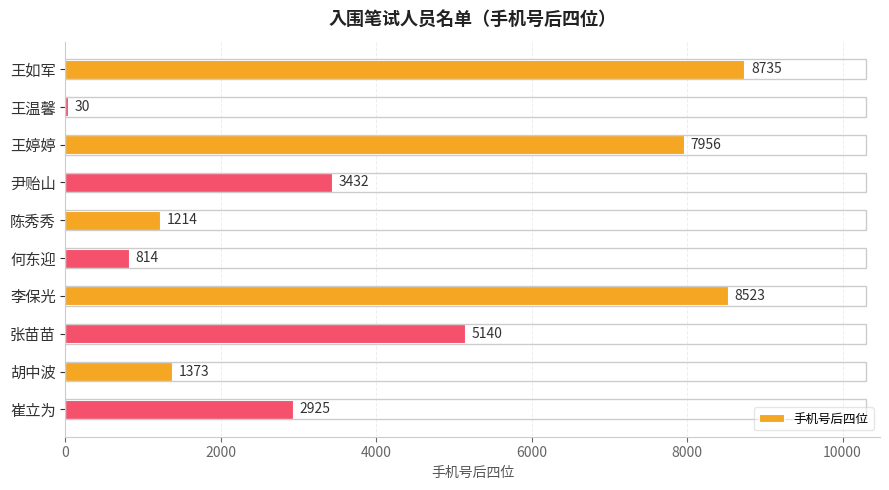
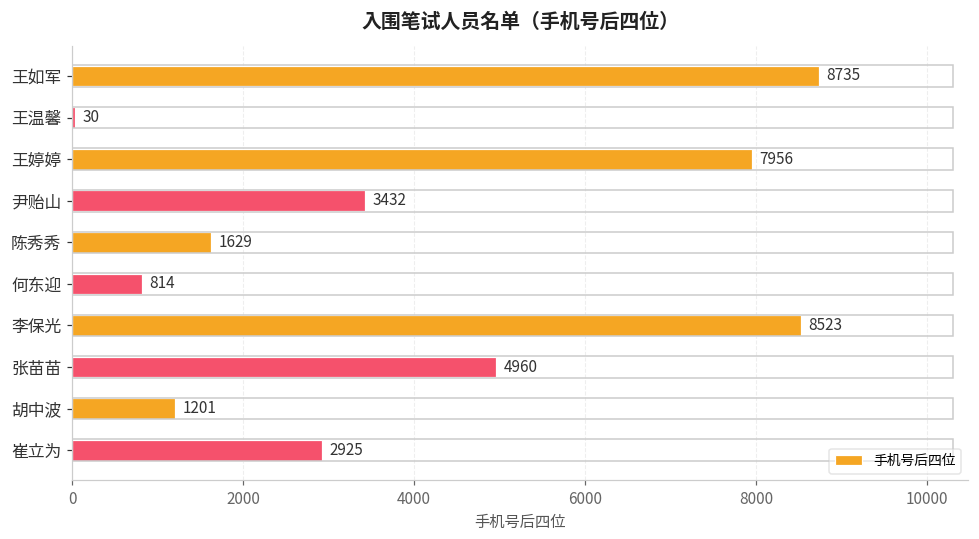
陈秀秀: 1214 -> 1629
张苗苗: 5140 -> 4960
胡中波: 1373 -> 1201
